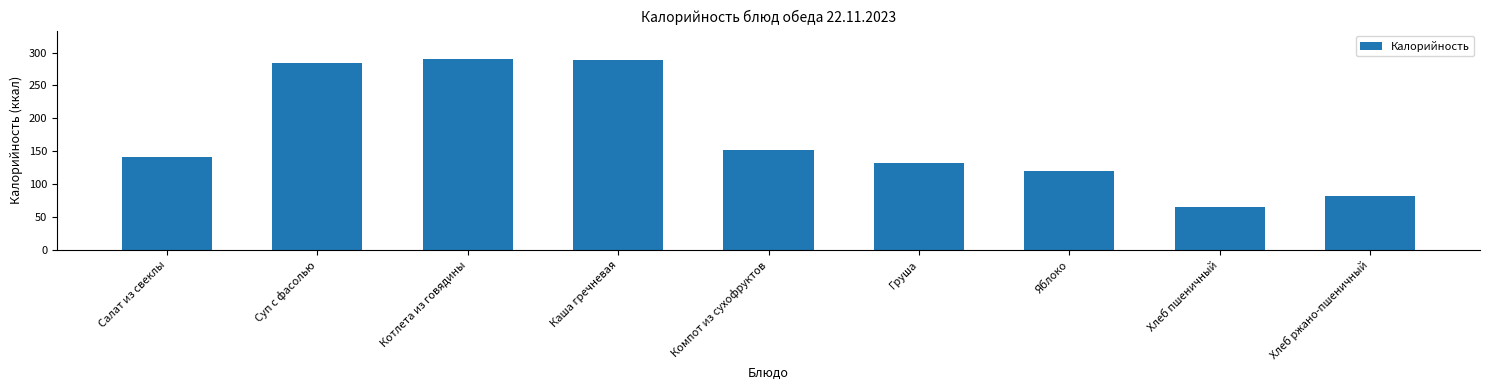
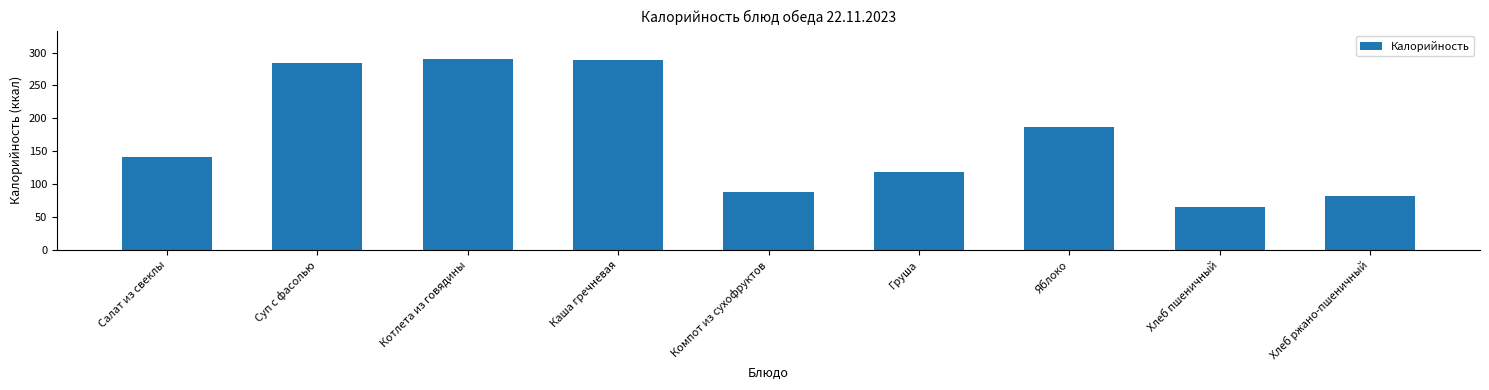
Компот из сухофруктов: 150 -> 90
Груша: 130 -> 120
Яблоко: 120 -> 190
